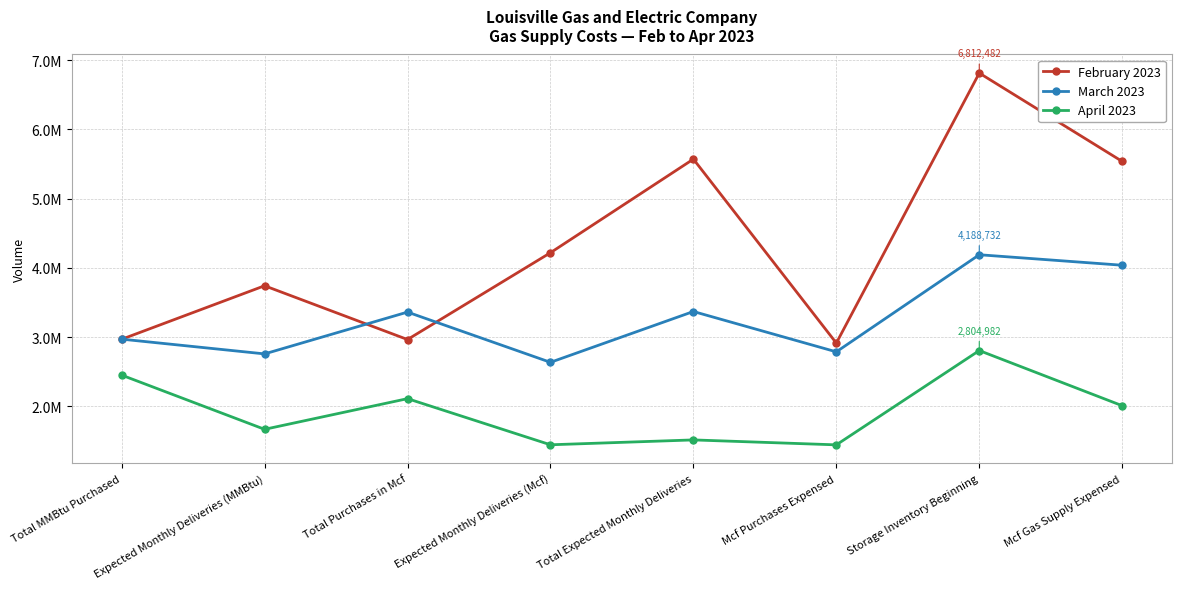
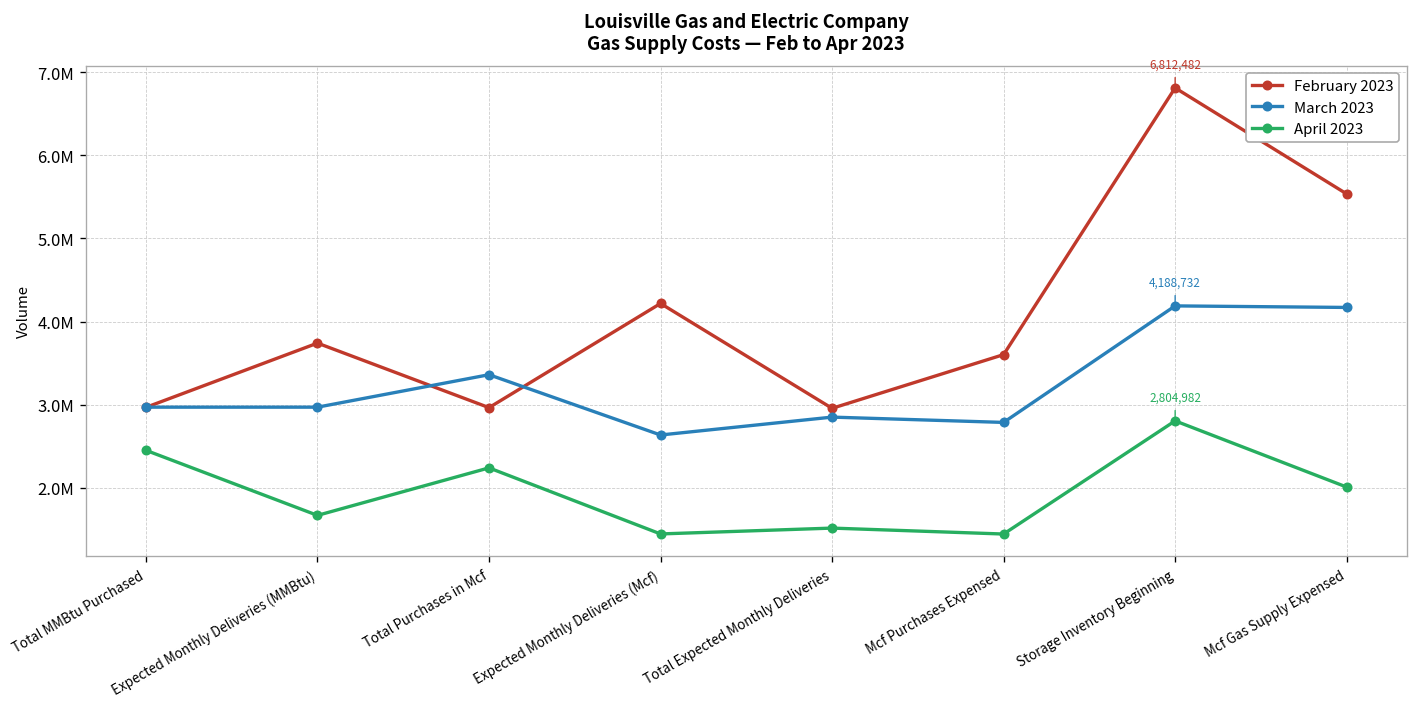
March 2023, Expected Monthly Deliveries (MMBtu): 2800000 -> 3000000
April 2023, Total Purchases in Mcf: 2100000 -> 2200000
February 2023, Total Expected Monthly Deliveries: 5600000 -> 3000000
March 2023, Total Expected Monthly Deliveries: 3400000 -> 2900000
February 2023, Mcf Purchases Expensed: 2900000 -> 3600000
March 2023, Mcf Gas Supply Expensed: 4000000 -> 4200000
